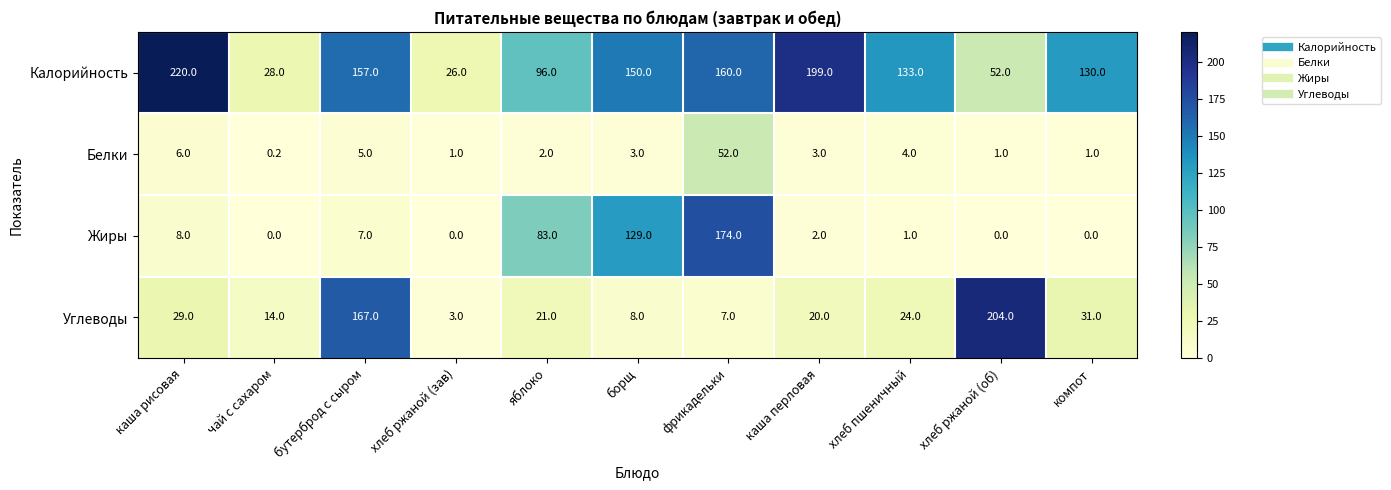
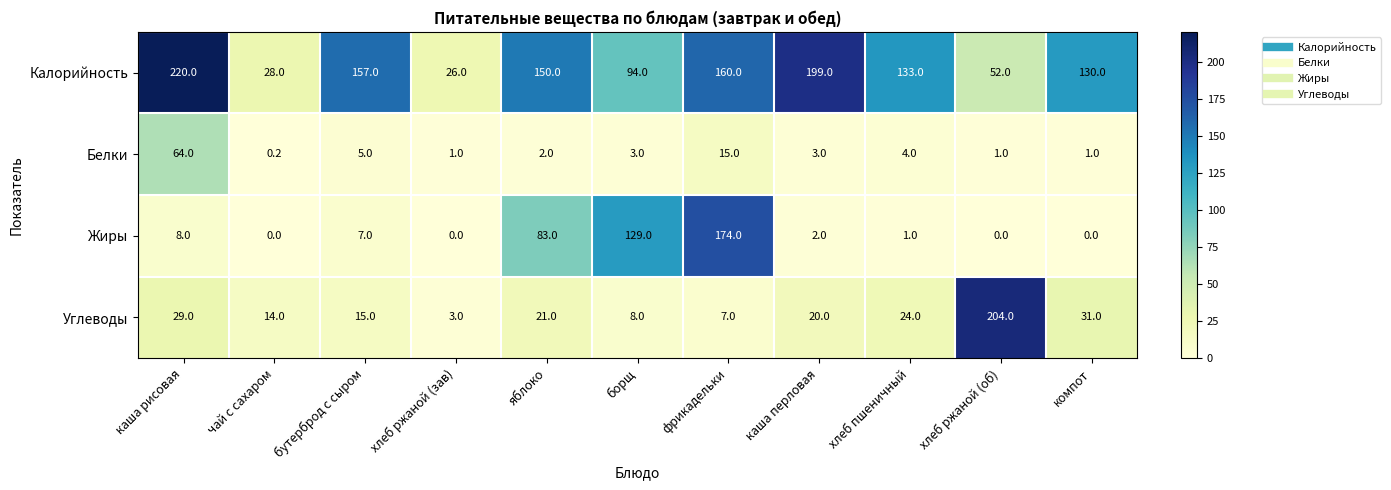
Калорийность, яблоко: 96.0 -> 150.0
Калорийность, борщ: 150.0 -> 94.0
Белки, каша рисовая: 6.0 -> 64.0
Белки, фрикадельки: 52.0 -> 15.0
Углеводы, бутерброд с сыром: 167.0 -> 15.0
